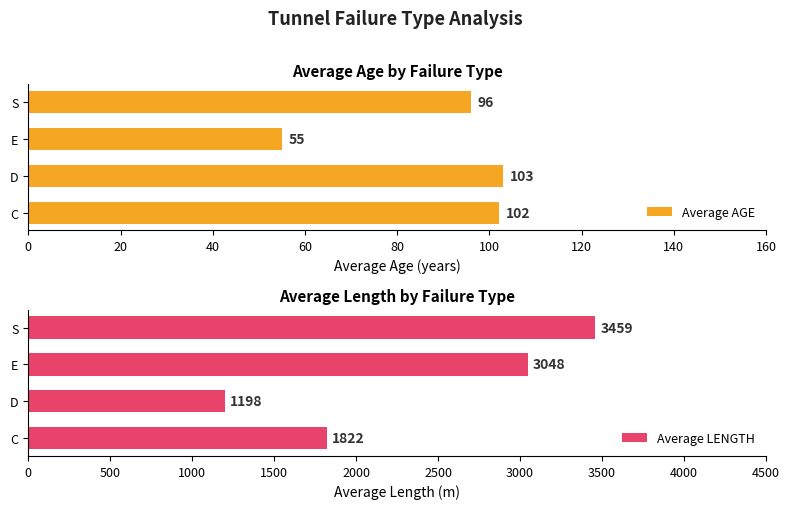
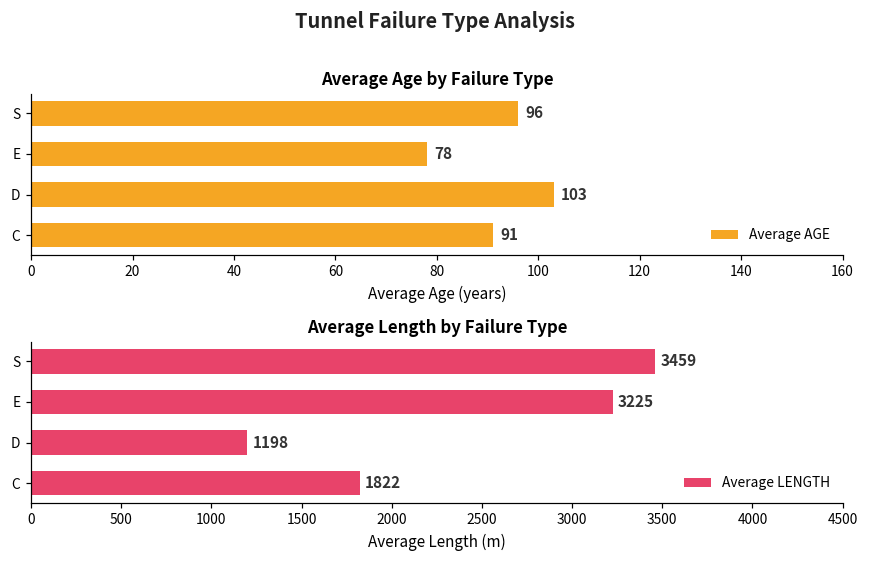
Average Age by Failure Type, E: 55 -> 78
Average Age by Failure Type, C: 102 -> 91
Average Length by Failure Type, E: 3048 -> 3225
